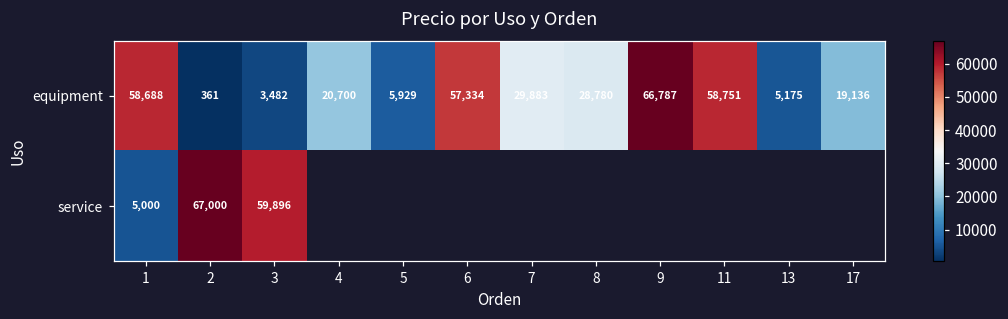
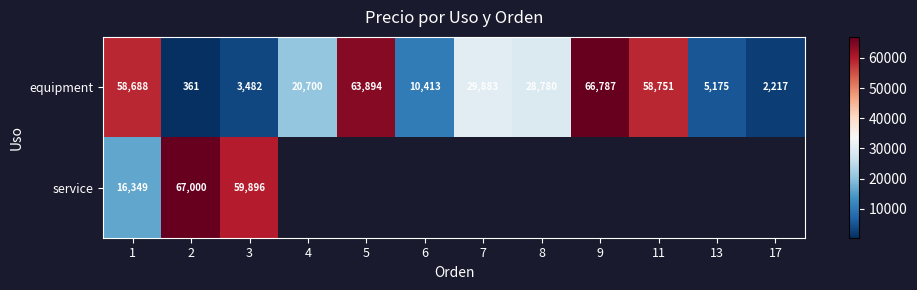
equipment, 5: 5,929 -> 63,894
equipment, 6: 57,334 -> 10,413
equipment, 17: 19,136 -> 2,217
service, 1: 5,000 -> 16,349
